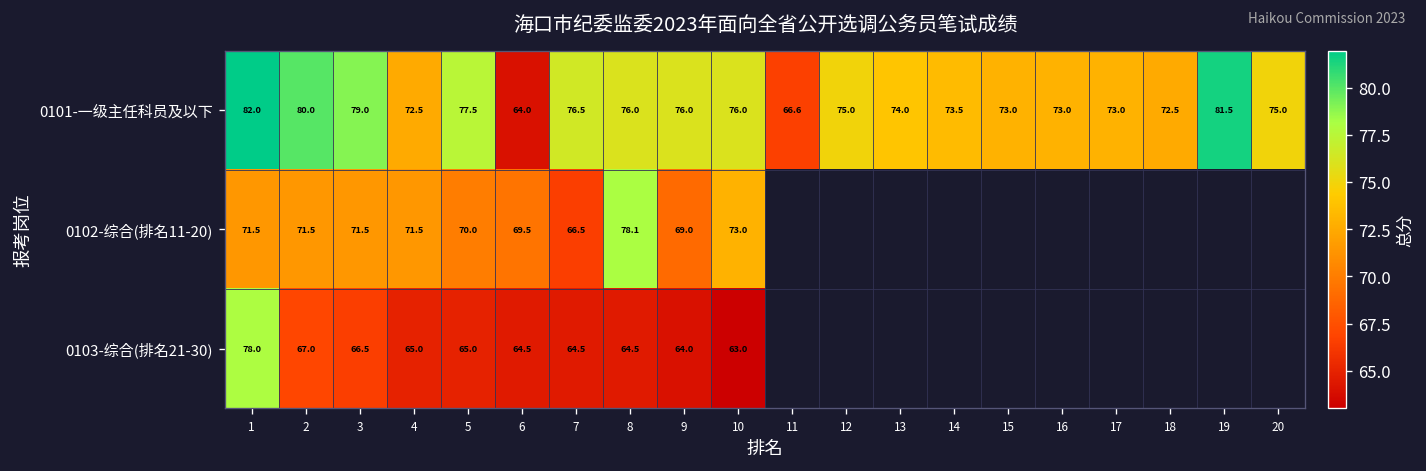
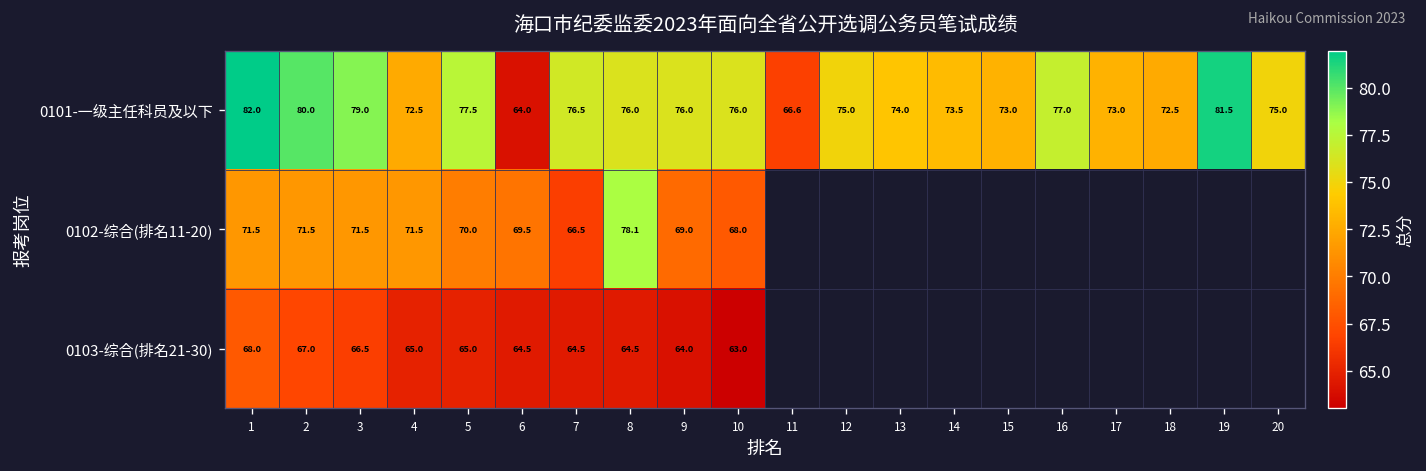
0101-一级主任科员及以下, 16: 73.0 -> 77.0
0102-综合(排名11-20), 10: 73.0 -> 68.0
0103-综合(排名21-30), 1: 78.0 -> 68.0
